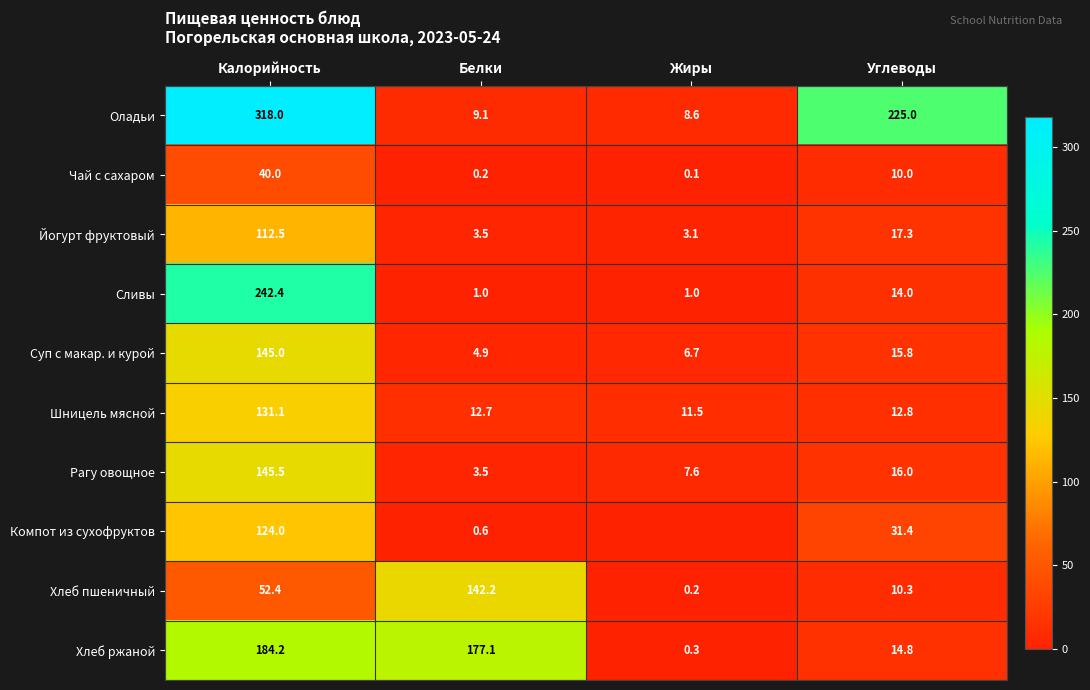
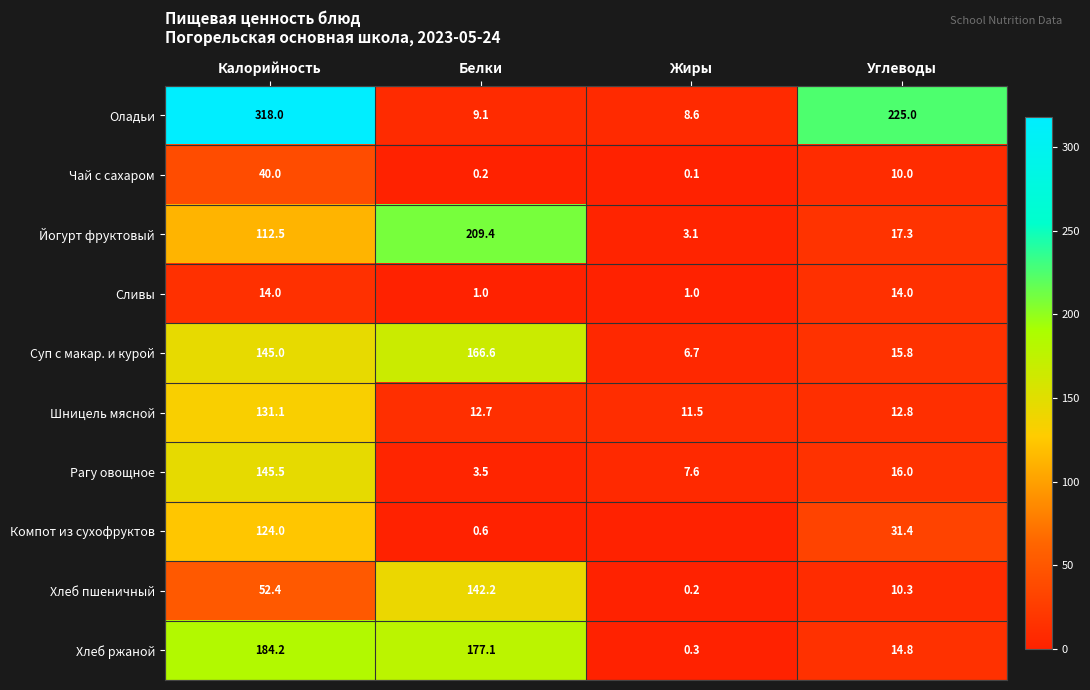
Йогурт фруктовый, Белки: 3.5 -> 209.4
Сливы, Калорийность: 242.4 -> 14.0
Суп с макар. и курой, Белки: 4.9 -> 166.6
